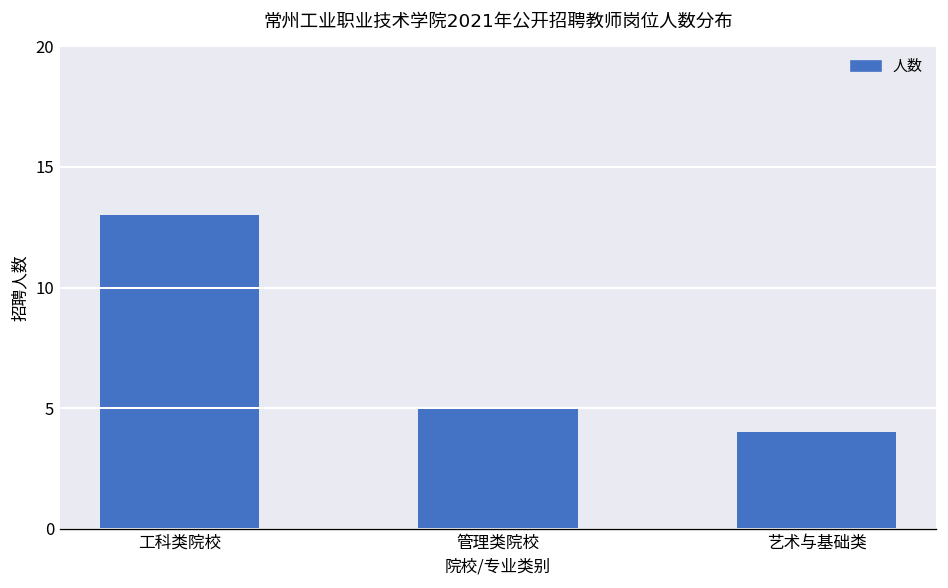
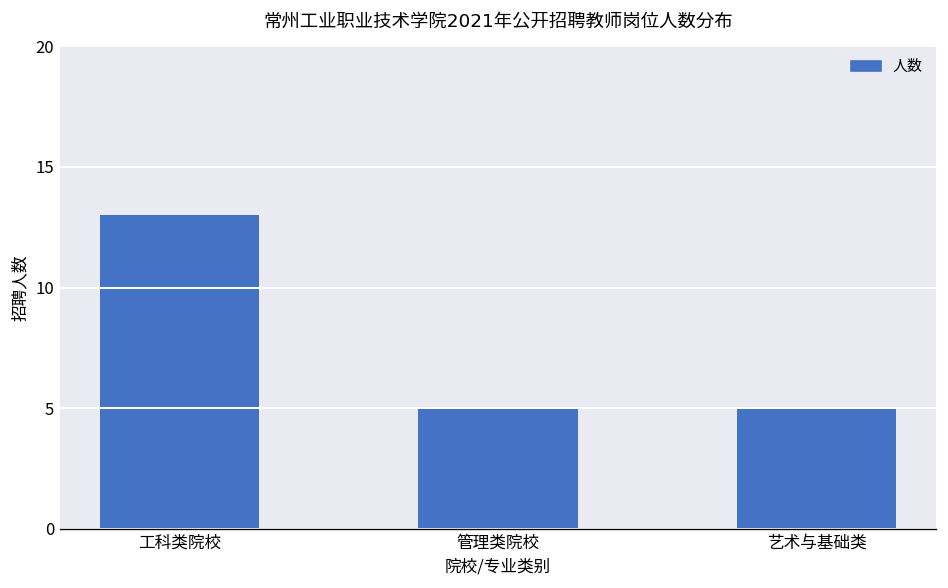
艺术与基础类: 4 -> 5
